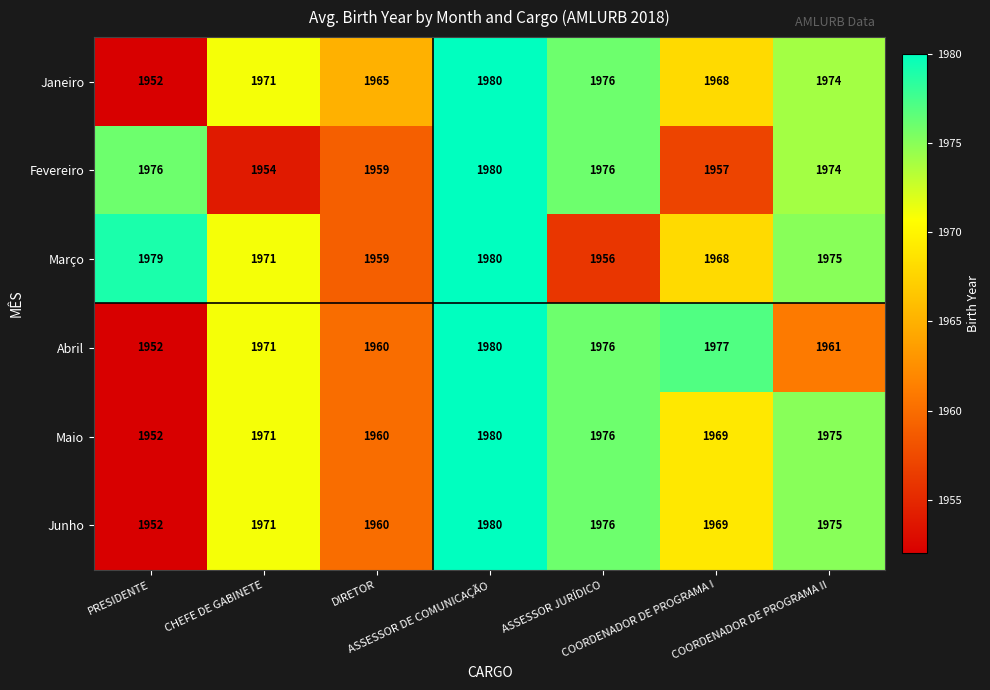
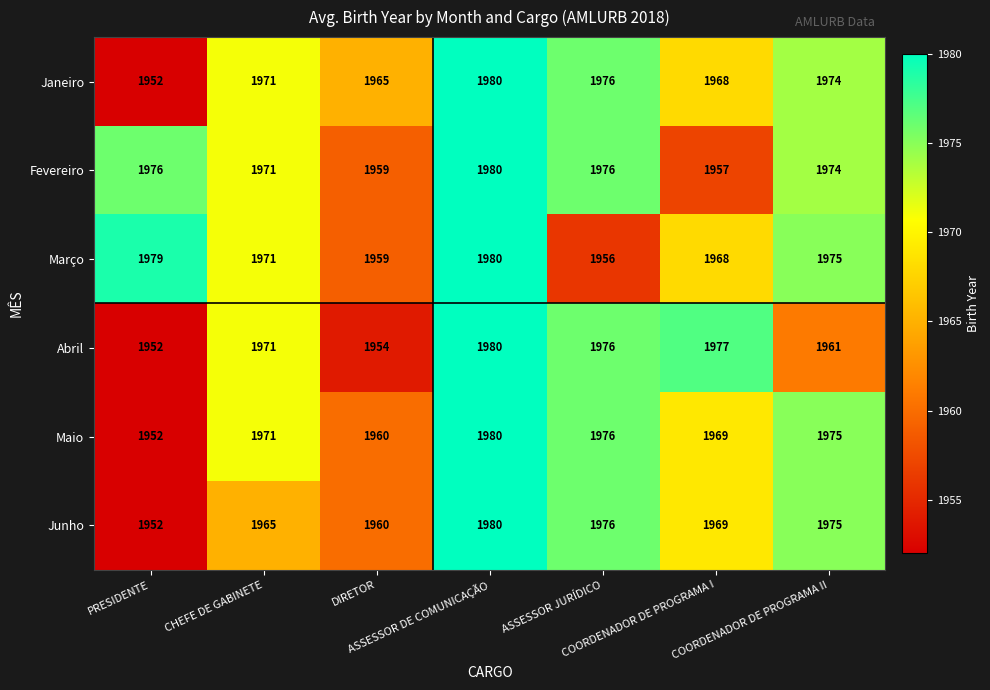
Fevereiro, CHEFE DE GABINETE: 1954 -> 1971
Abril, DIRETOR: 1960 -> 1954
Junho, CHEFE DE GABINETE: 1971 -> 1965
